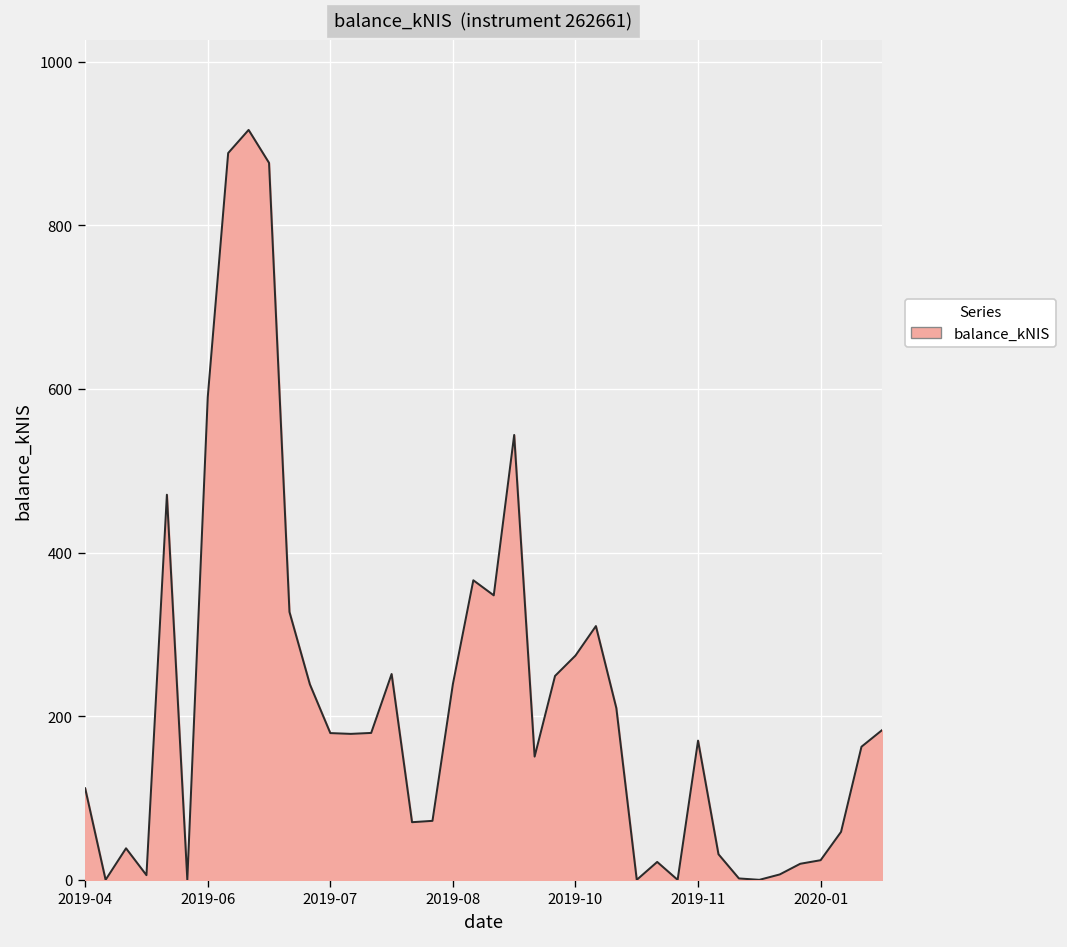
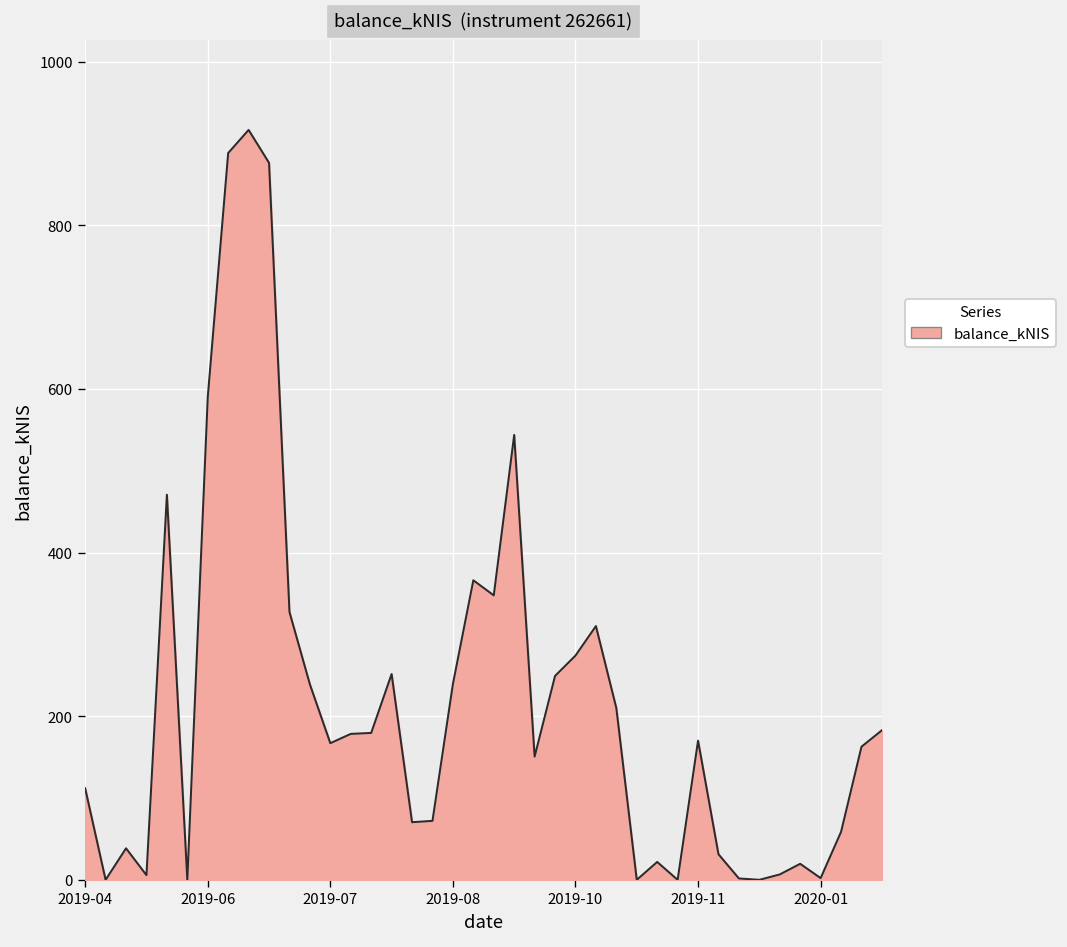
2019-07: 180 -> 170
2020-01: 20 -> 0
